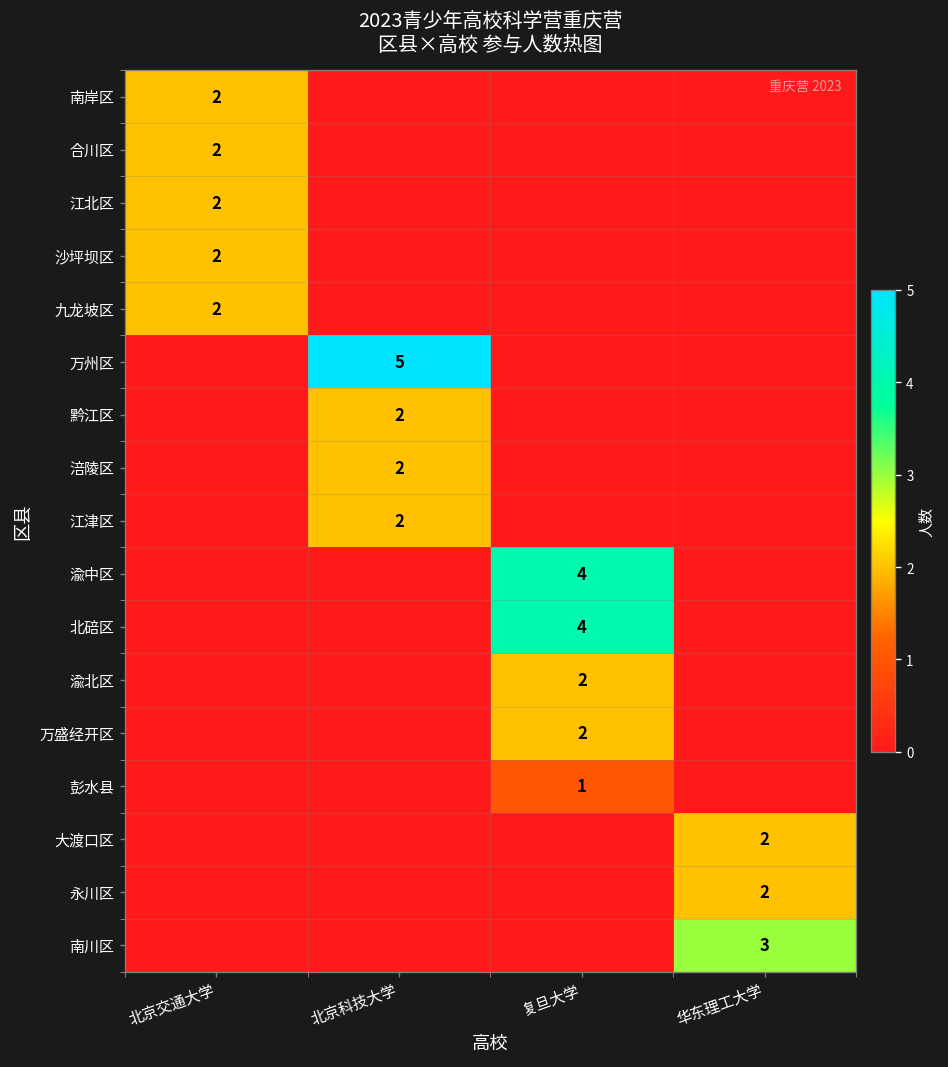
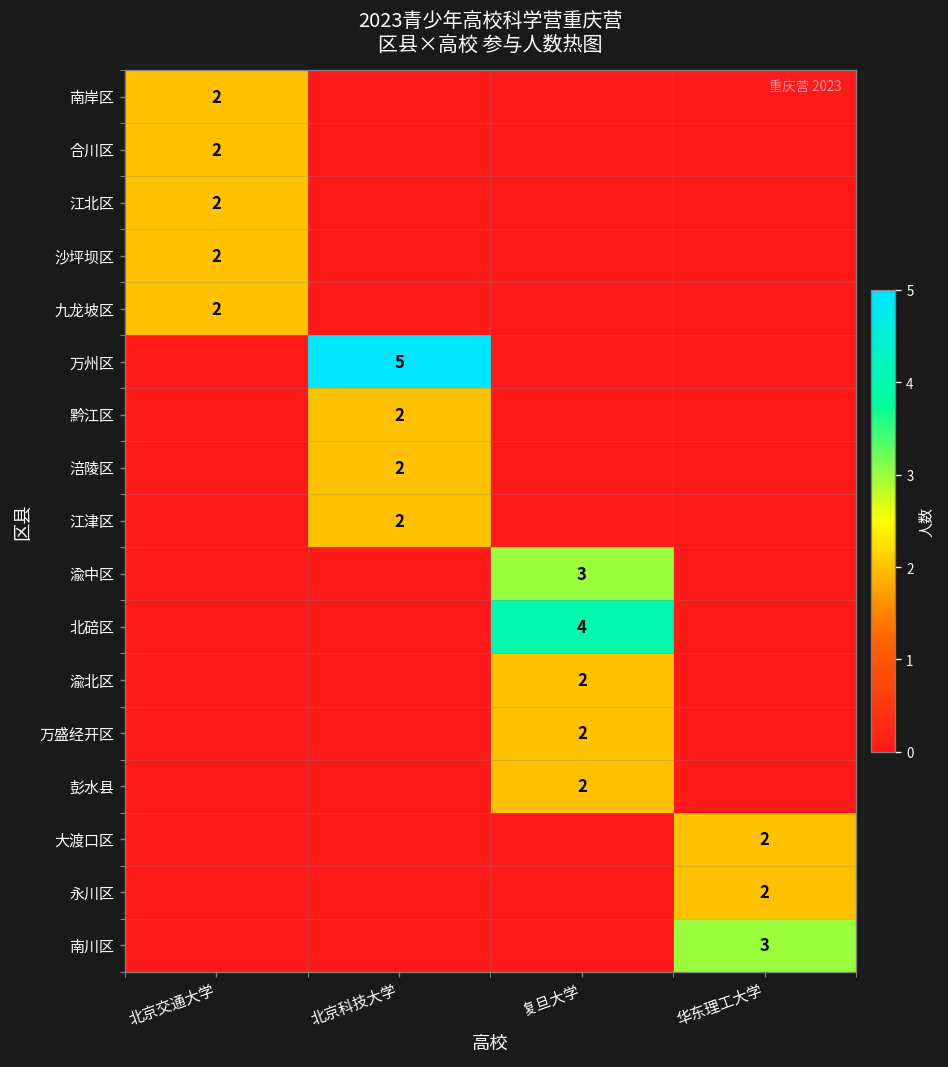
渝中区, 复旦大学: 4 -> 3
彭水县, 复旦大学: 1 -> 2
